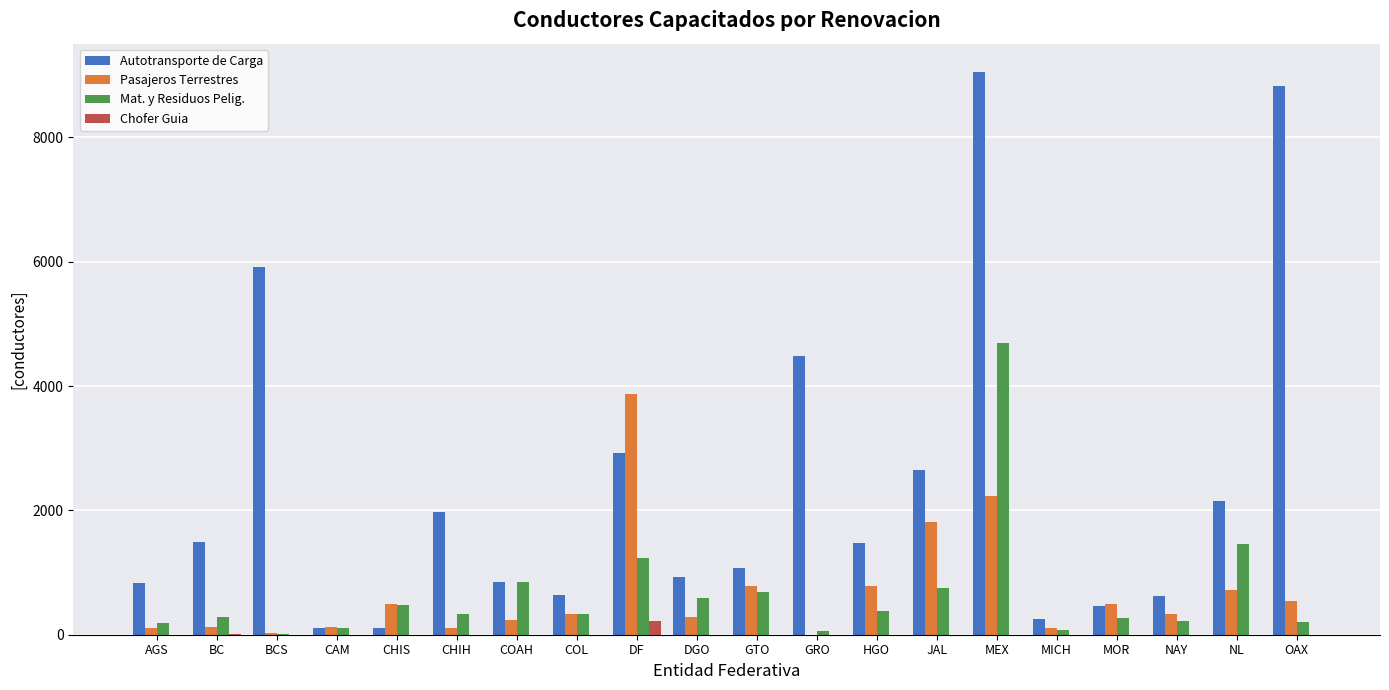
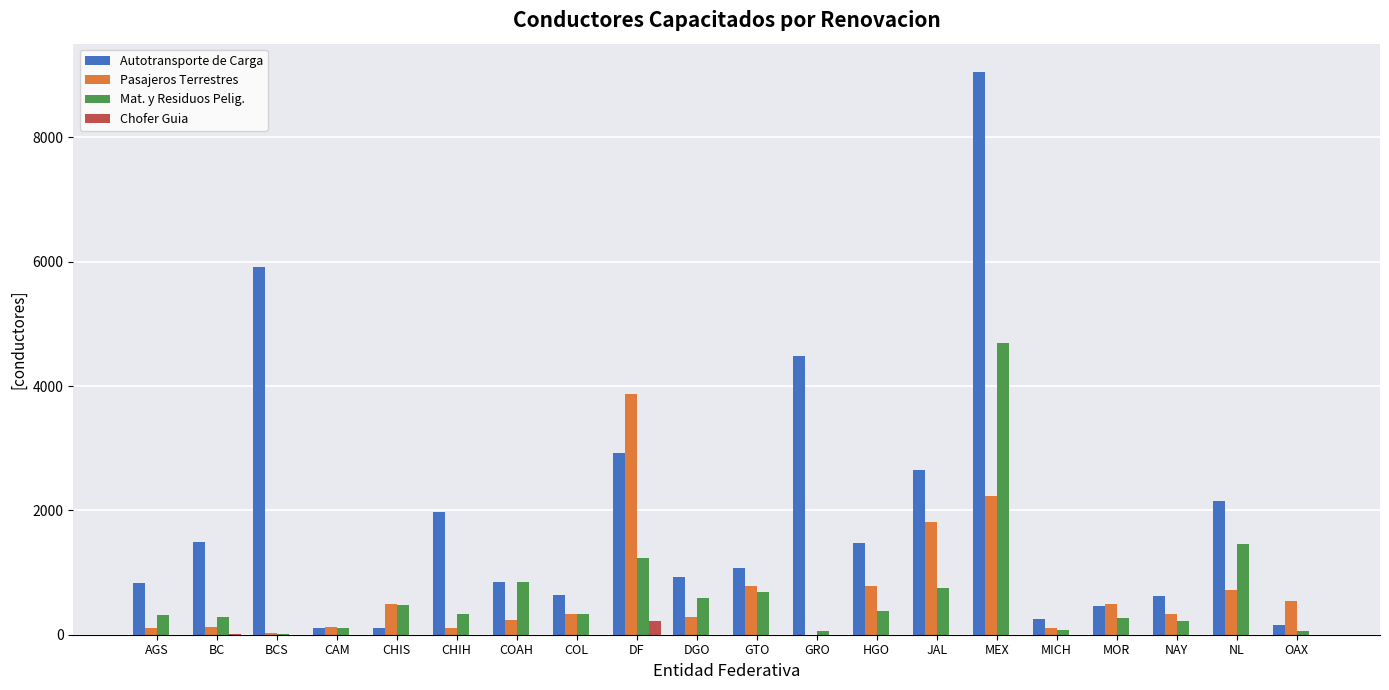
Mat. y Residuos Pelig., AGS: 200 -> 300
Autotransporte de Carga, OAX: 8800 -> 200
Mat. y Residuos Pelig., OAX: 200 -> 100
